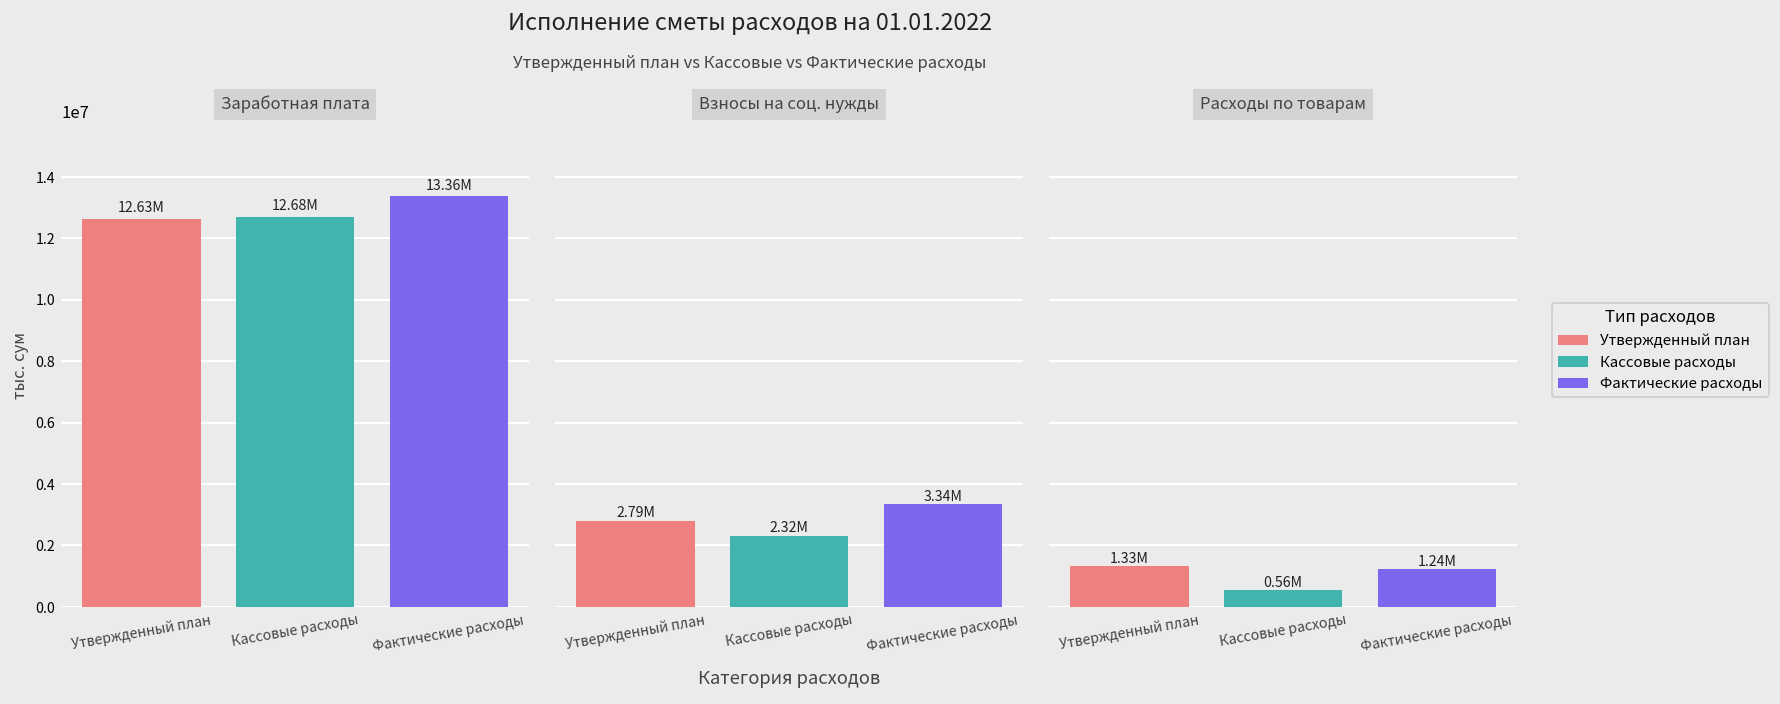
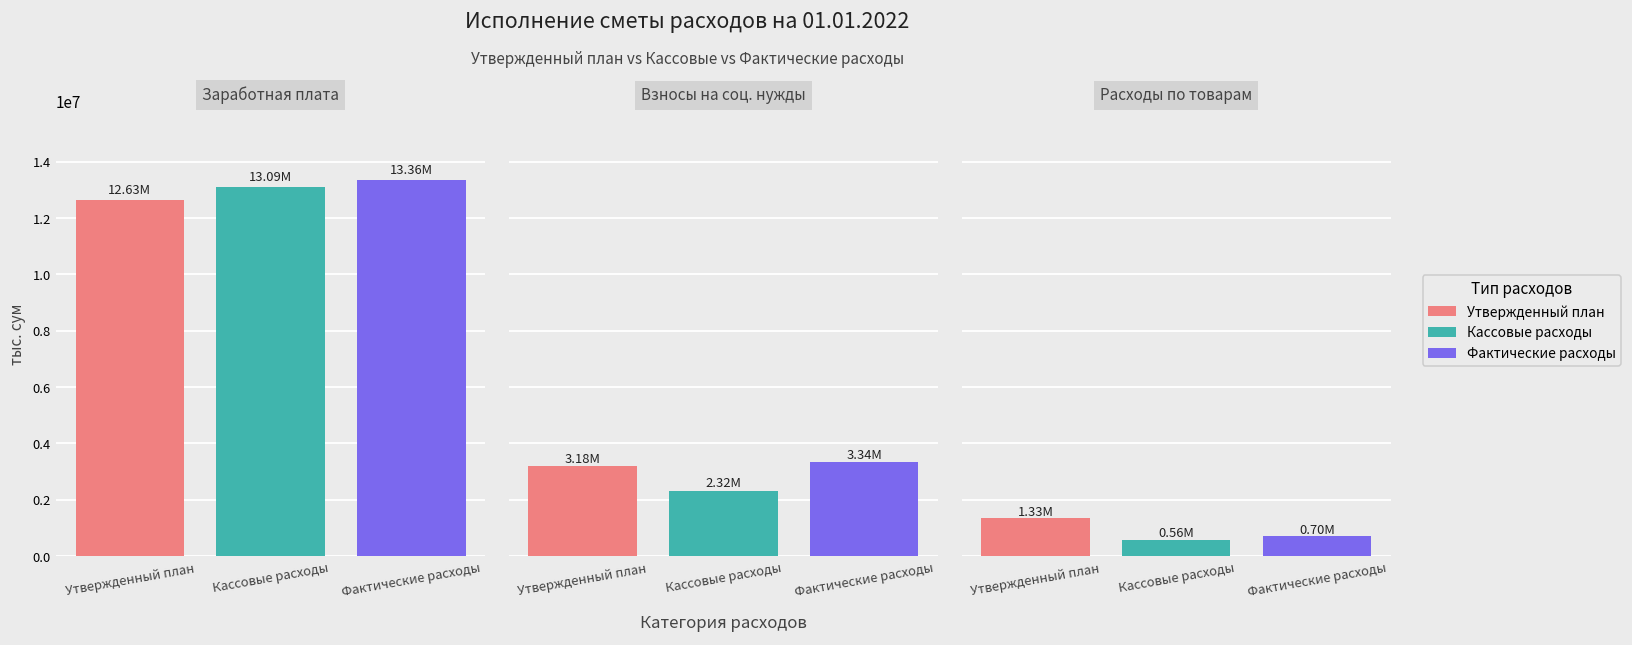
Заработная плата, Кассовые расходы: 12.68M -> 13.09M
Взносы на соц. нужды, Утвержденный план: 2.79M -> 3.18M
Расходы по товарам, Фактические расходы: 1.24M -> 0.70M
